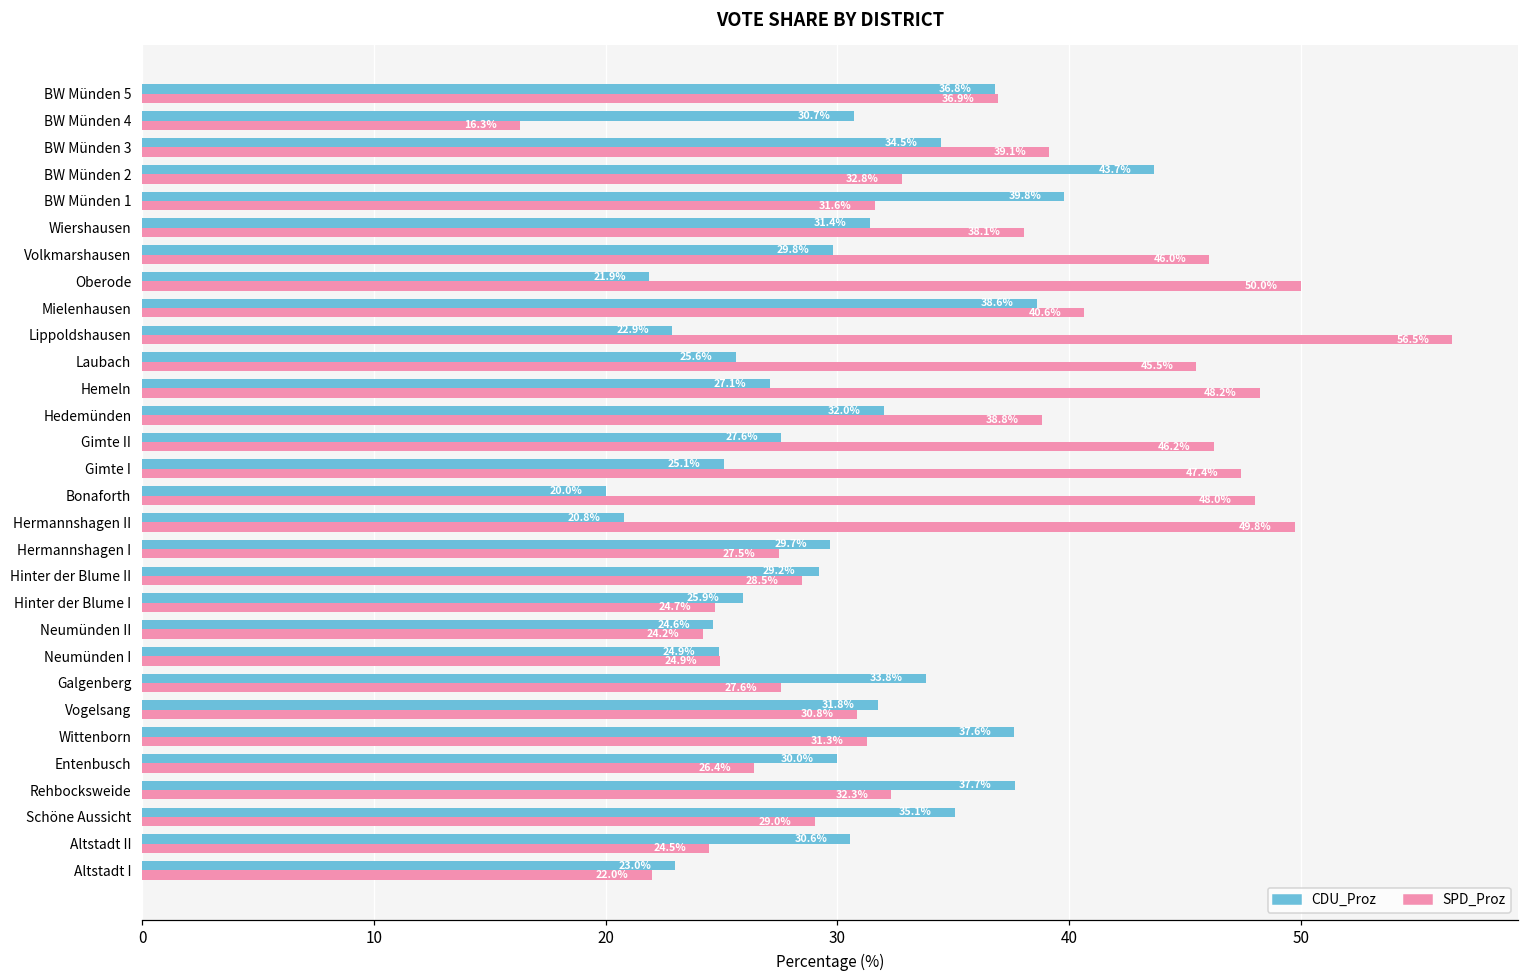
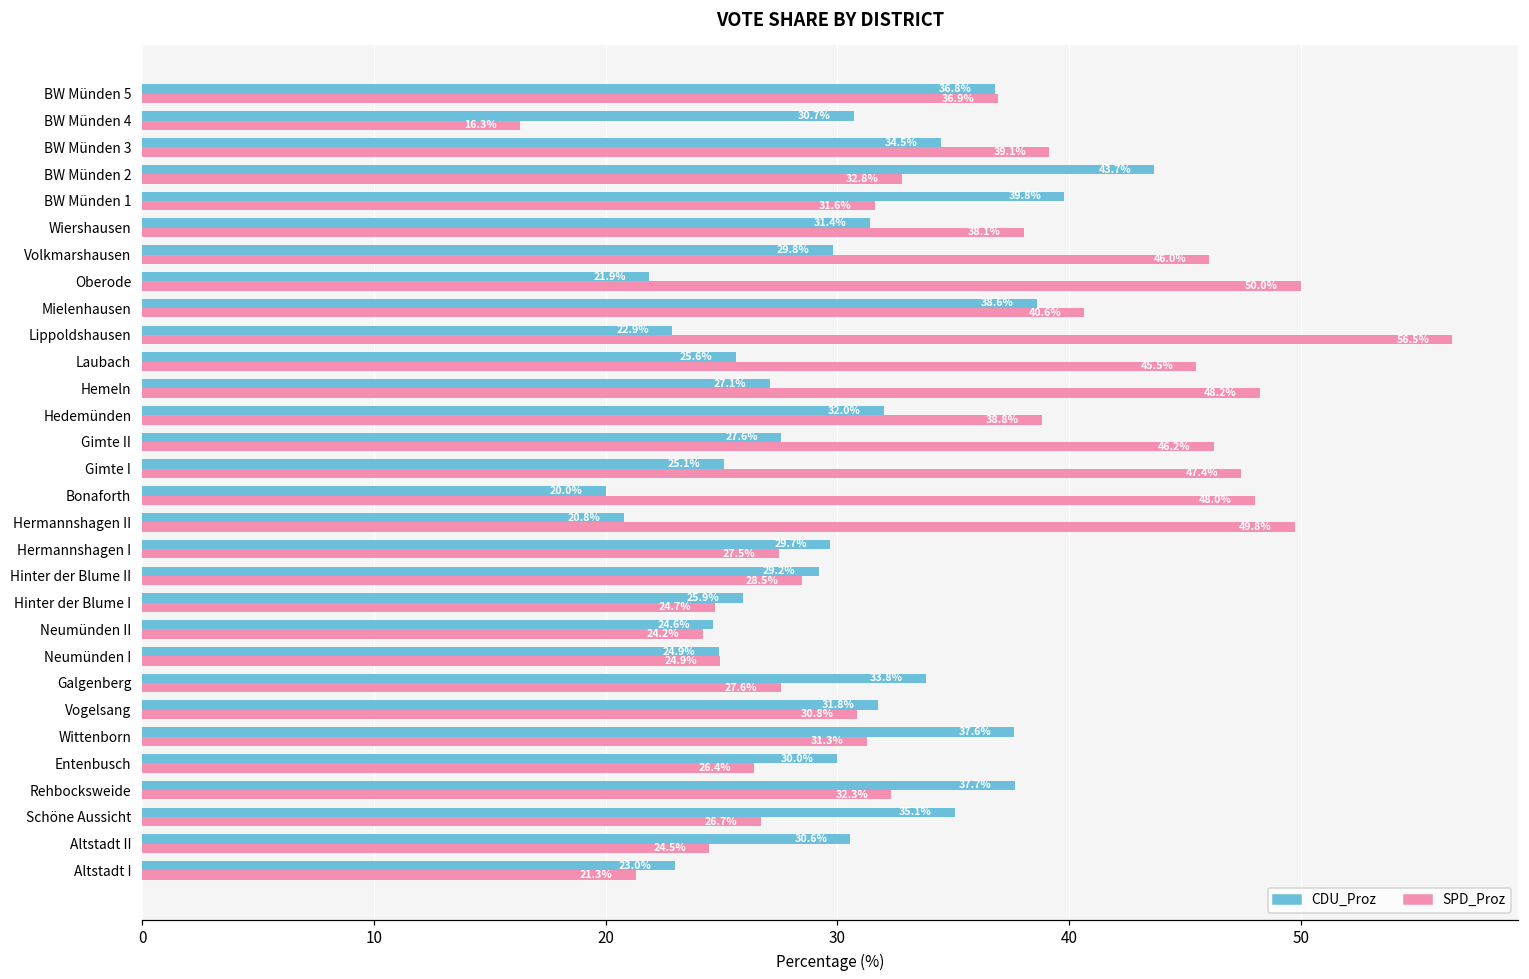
SPD_Proz, Schöne Aussicht: 29.0% -> 26.7%
SPD_Proz, Altstadt I: 22.0% -> 21.3%
